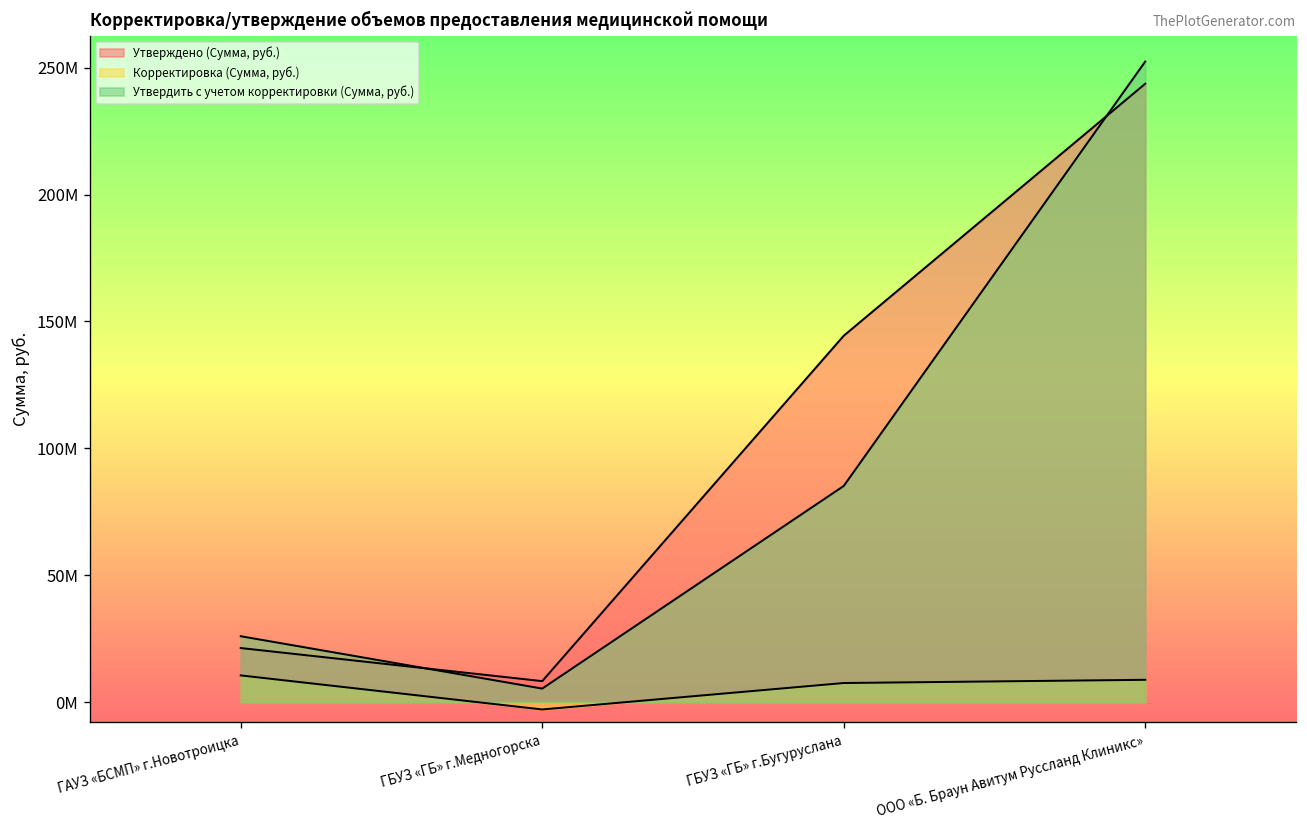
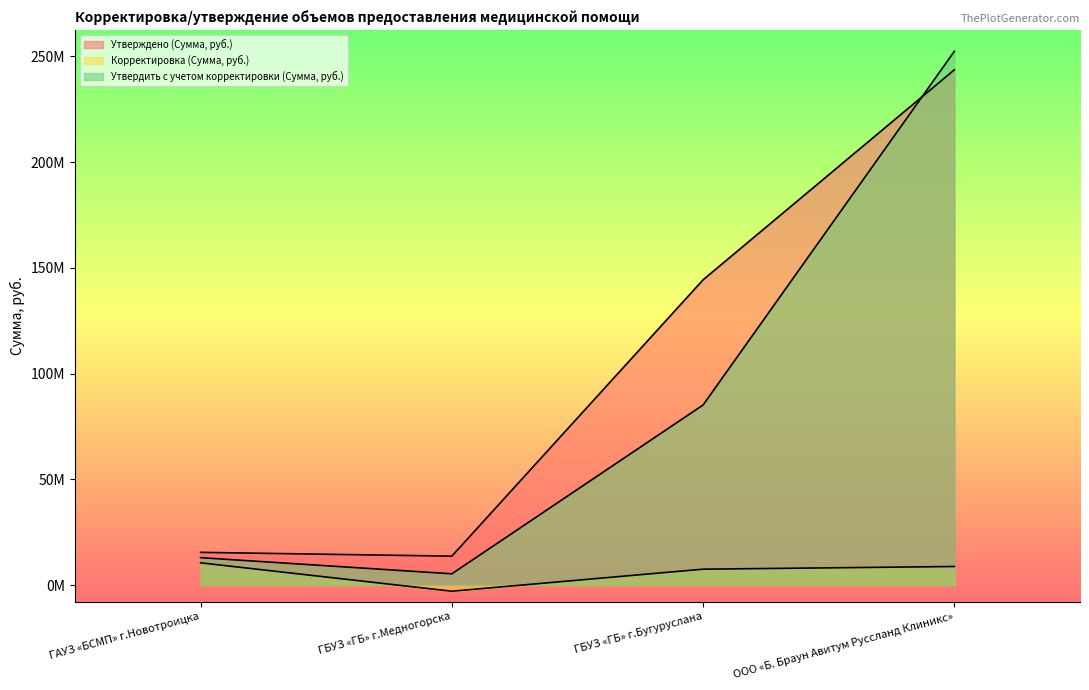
Утверждено (Сумма, руб.), ГАУЗ «БСМП» г.Новотроицка: 21000000 -> 15000000
Утвердить с учетом корректировки (Сумма, руб.), ГАУЗ «БСМП» г.Новотроицка: 26000000 -> 13000000
Утверждено (Сумма, руб.), ГБУЗ «ГБ» г.Медногорска: 8000000 -> 14000000
